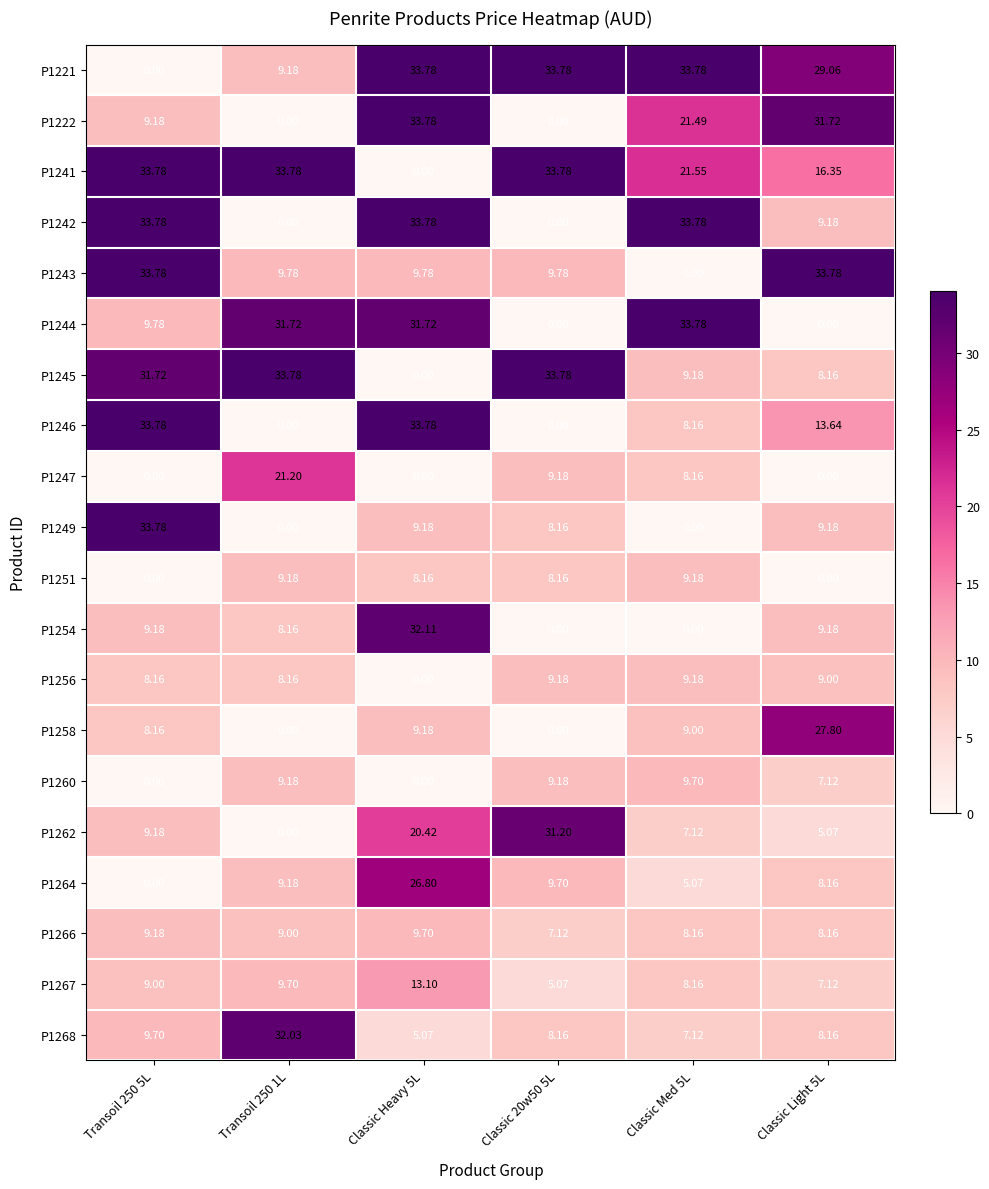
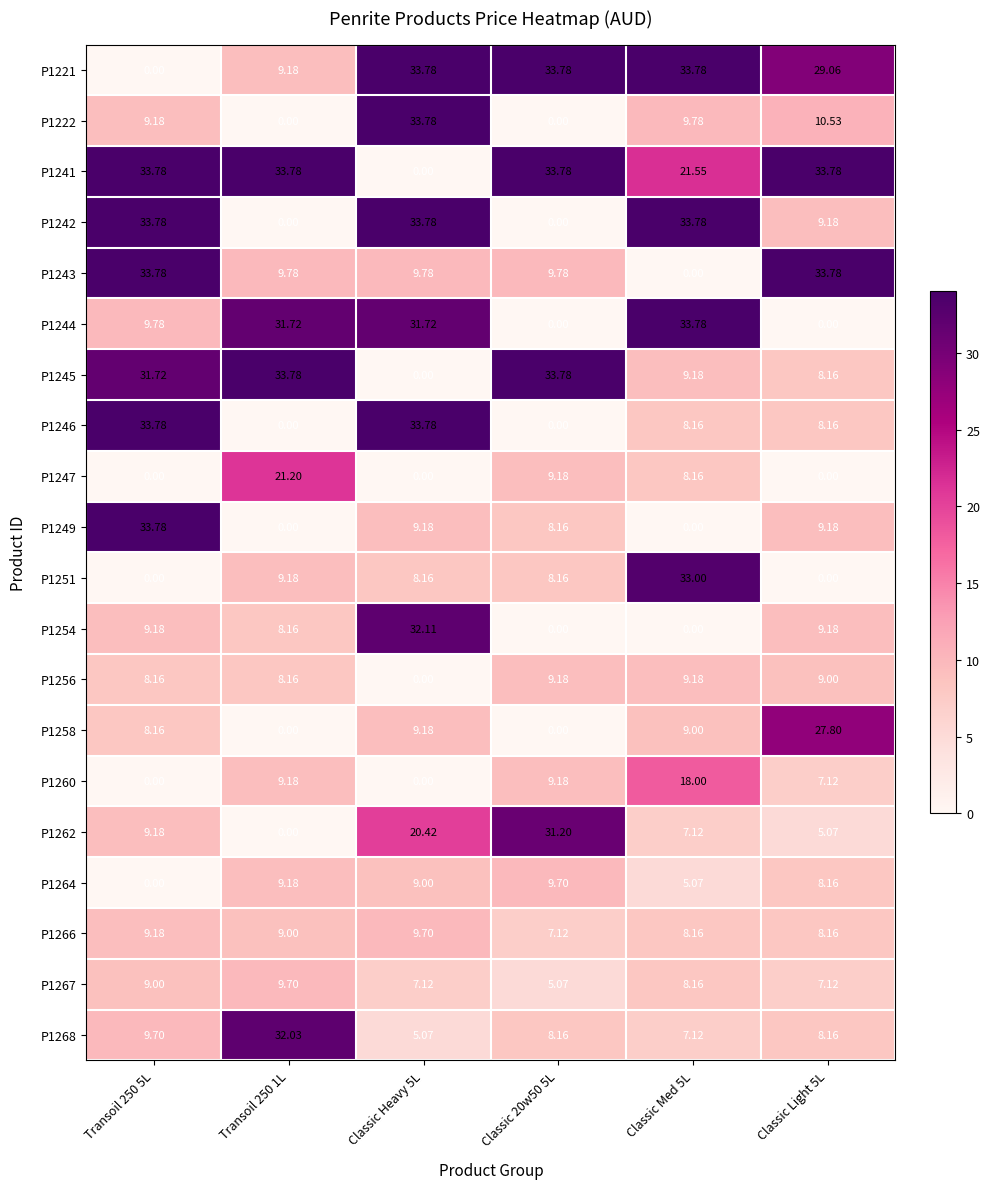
P1222, Classic Med 5L: 21.49 -> 9.78
P1222, Classic Light 5L: 31.72 -> 10.53
P1241, Classic Light 5L: 16.35 -> 33.78
P1246, Classic Light 5L: 13.64 -> 8.16
P1251, Classic Med 5L: 9.18 -> 33.00
P1260, Classic Med 5L: 9.70 -> 18.00
P1264, Classic Heavy 5L: 26.80 -> 9.00
P1267, Classic Heavy 5L: 13.10 -> 7.12
